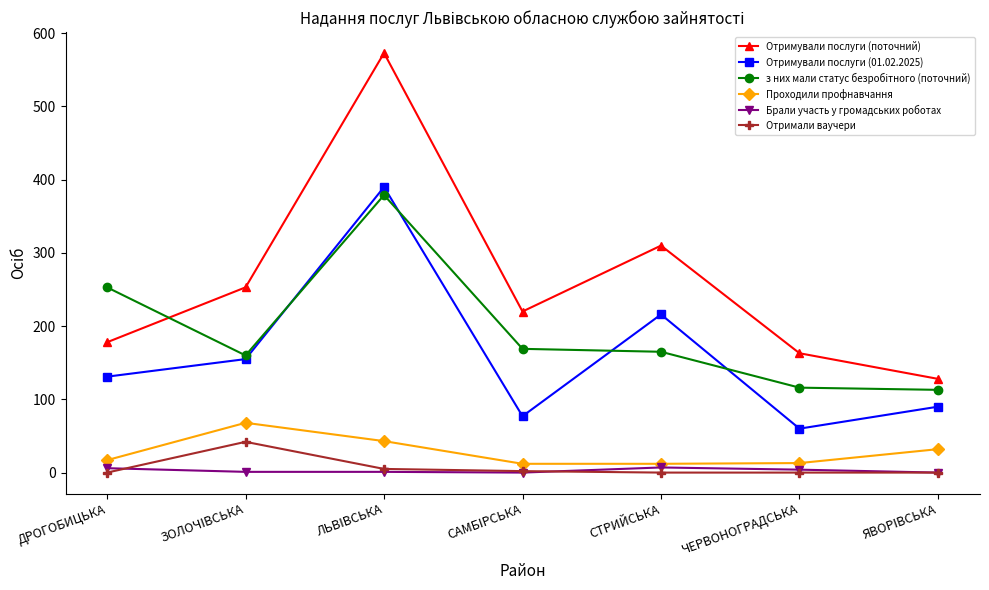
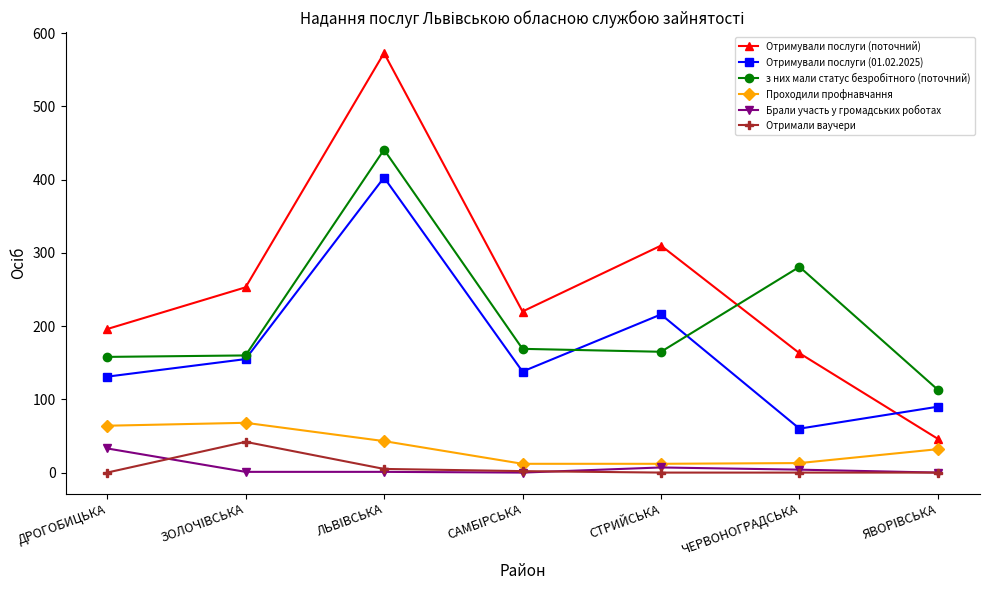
Отримували послуги (поточний), ДРОГОБИЦЬКА: 180 -> 200
з них мали статус безробітного (поточний), ДРОГОБИЦЬКА: 250 -> 160
Проходили профнавчання, ДРОГОБИЦЬКА: 20 -> 60
Брали участь у громадських роботах, ДРОГОБИЦЬКА: 10 -> 30
Отримували послуги (01.02.2025), ЛЬВІВСЬКА: 390 -> 400
з них мали статус безробітного (поточний), ЛЬВІВСЬКА: 380 -> 440
Отримували послуги (01.02.2025), САМБІРСЬКА: 80 -> 140
з них мали статус безробітного (поточний), ЧЕРВОНОГРАДСЬКА: 120 -> 280
Отримували послуги (поточний), ЯВОРІВСЬКА: 130 -> 50
